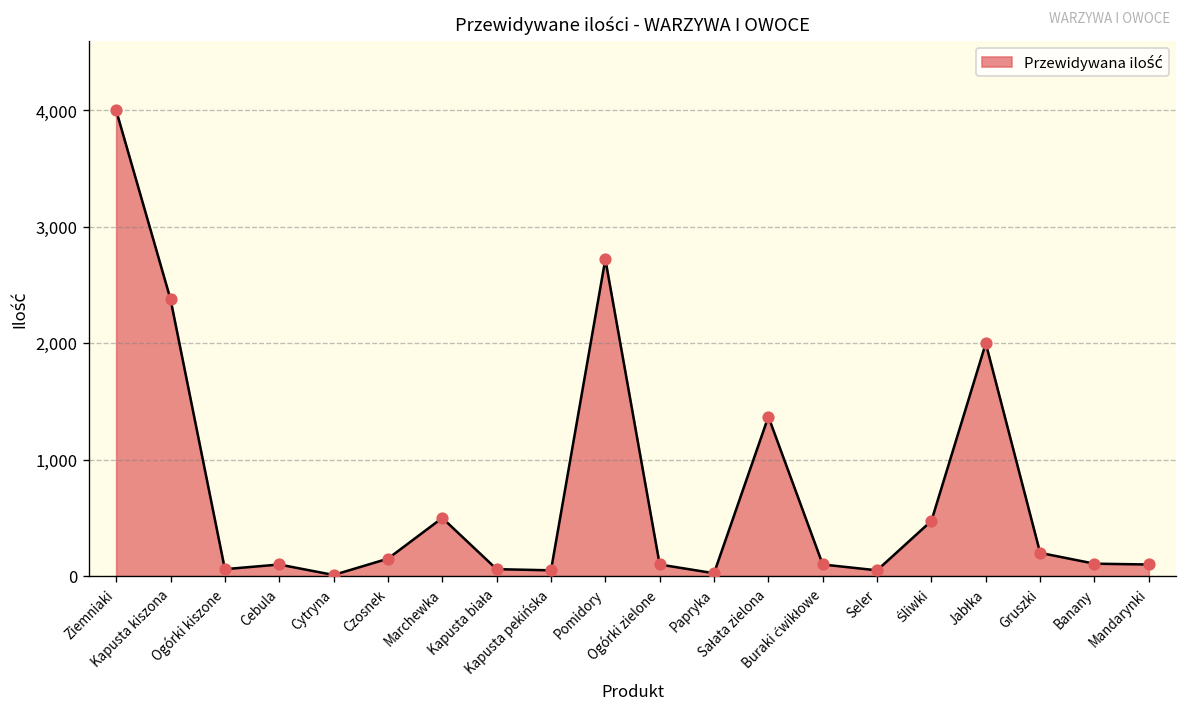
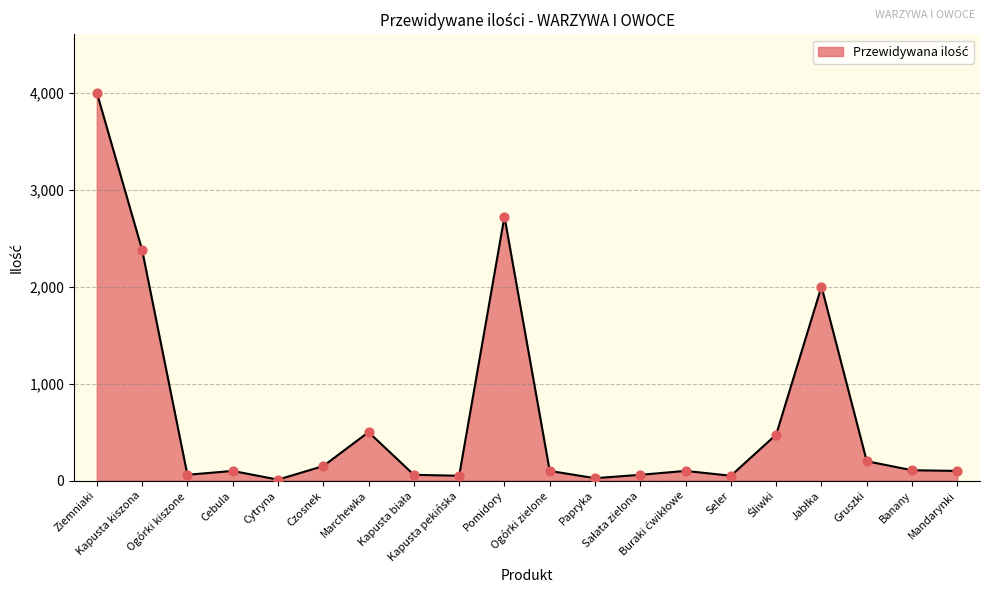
Sałata zielona: 1,400 -> 100
